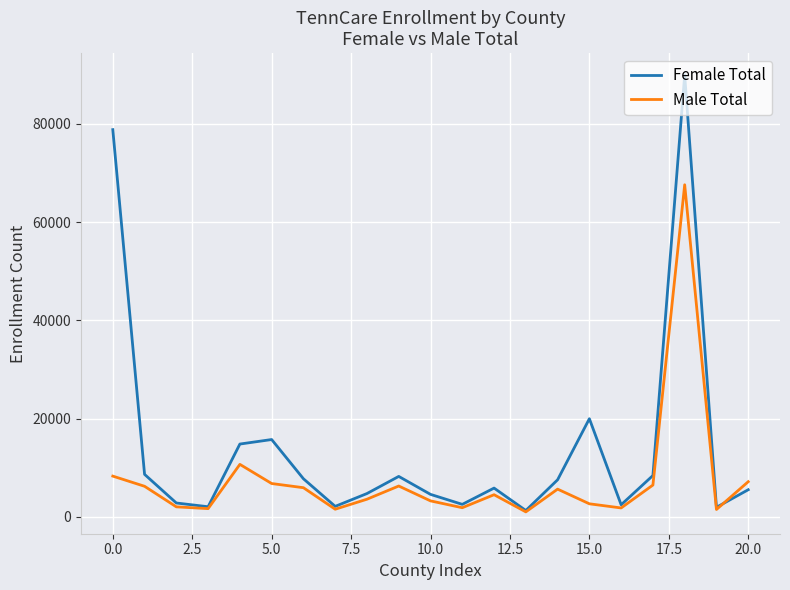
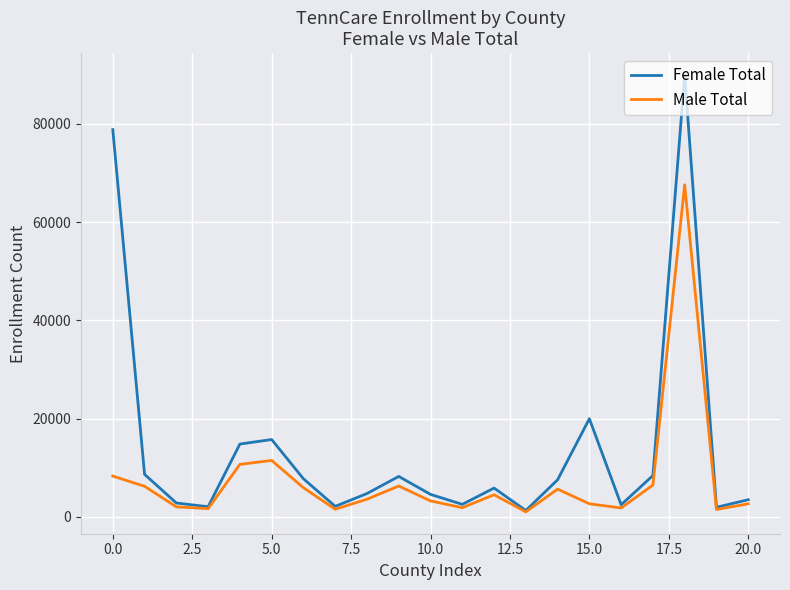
Male Total, 5.0: 7000 -> 11000
Female Total, 20.0: 6000 -> 3000
Male Total, 20.0: 7000 -> 3000
